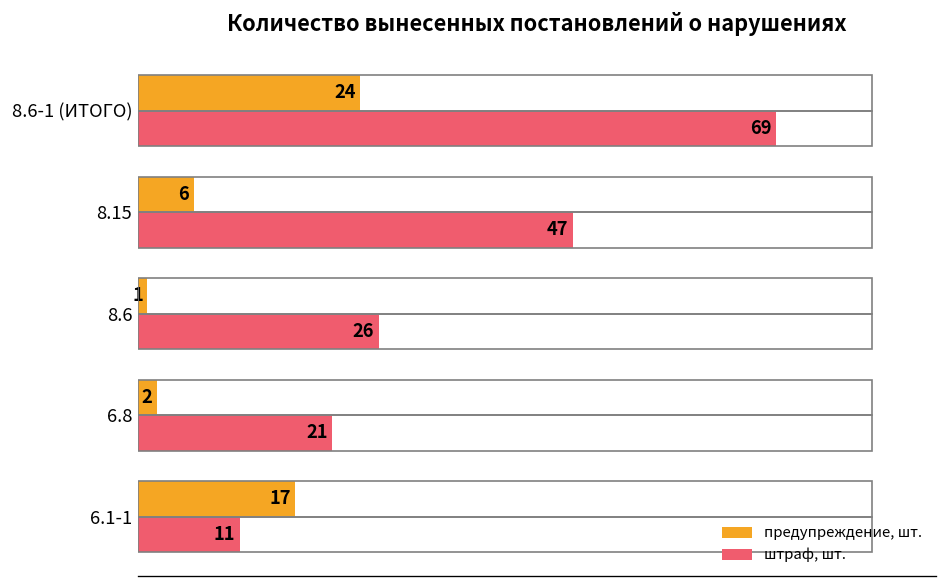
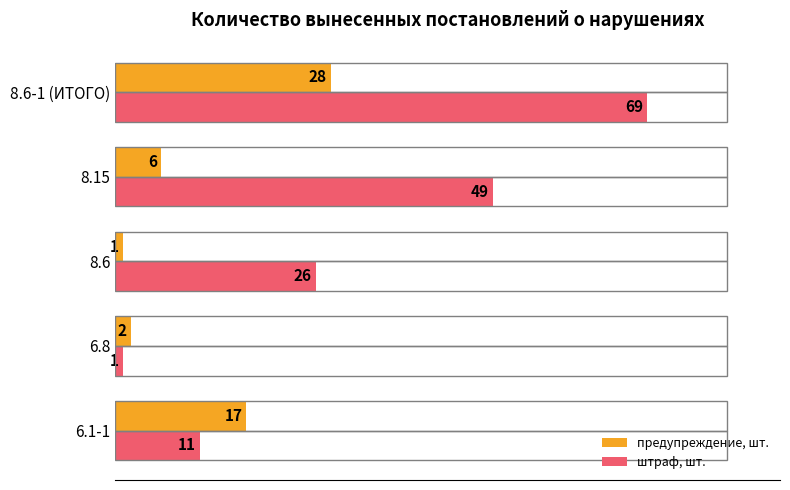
предупреждение, шт., 8.6-1 (ИТОГО): 24 -> 28
штраф, шт., 8.15: 47 -> 49
штраф, шт., 6.8: 21 -> 1
